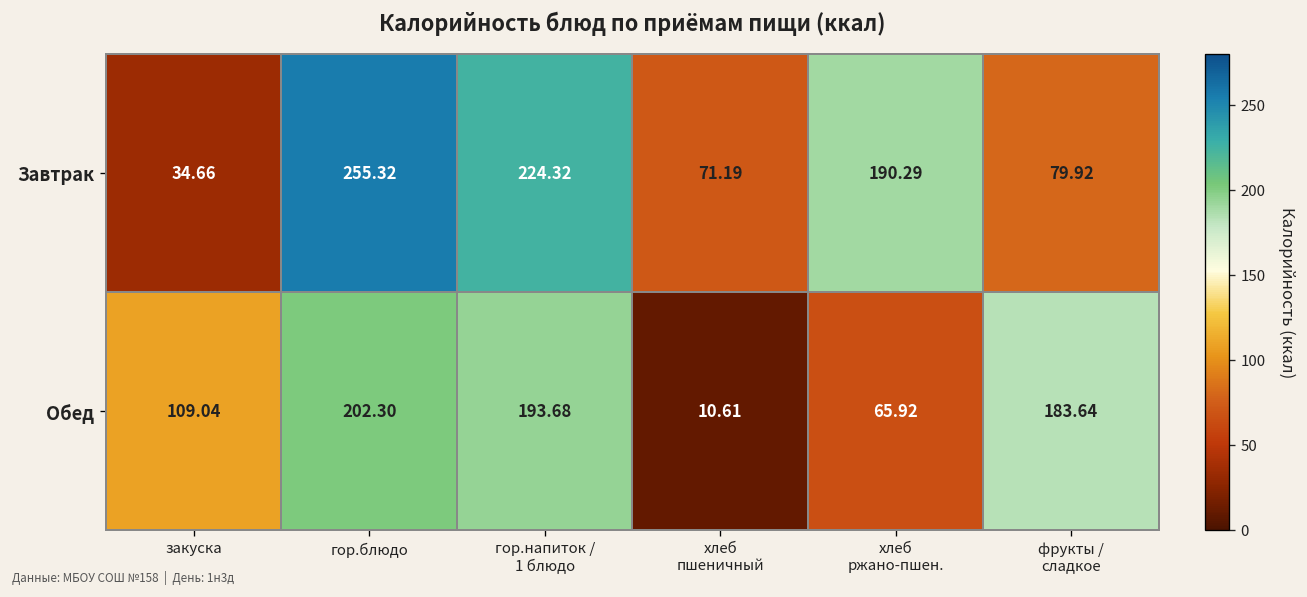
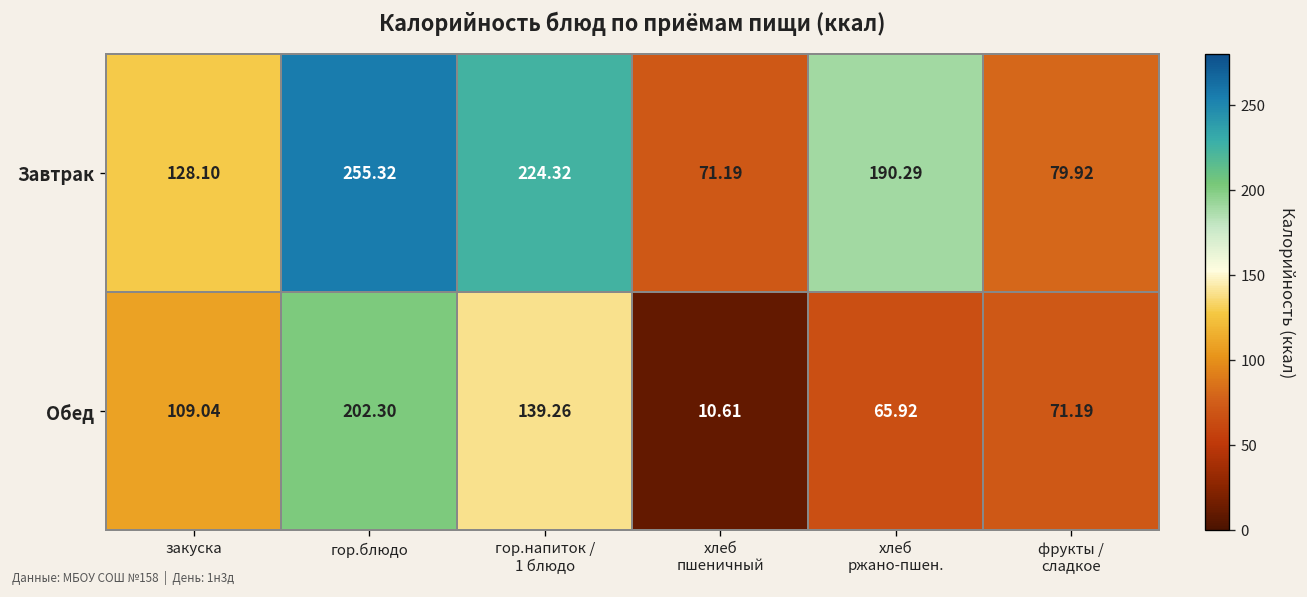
Завтрак, закуска: 34.66 -> 128.10
Обед, гор.напиток / 1 блюдо: 193.68 -> 139.26
Обед, фрукты / сладкое: 183.64 -> 71.19
